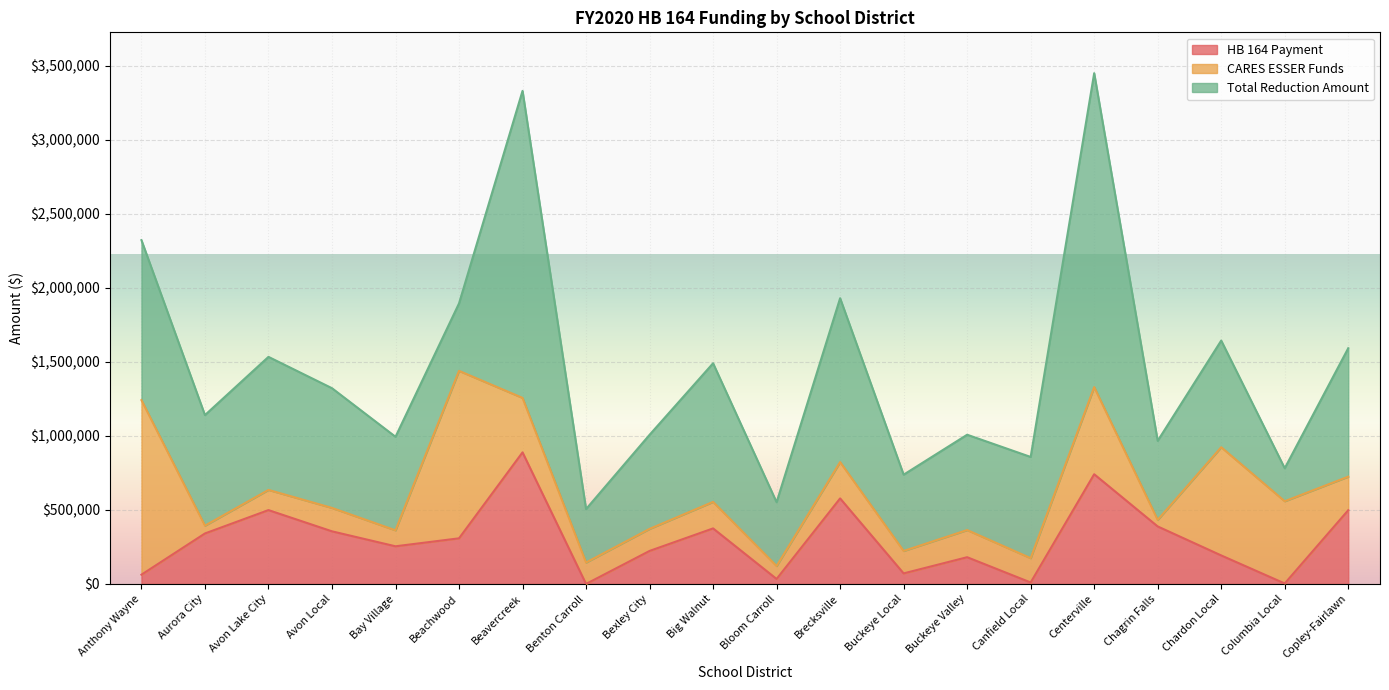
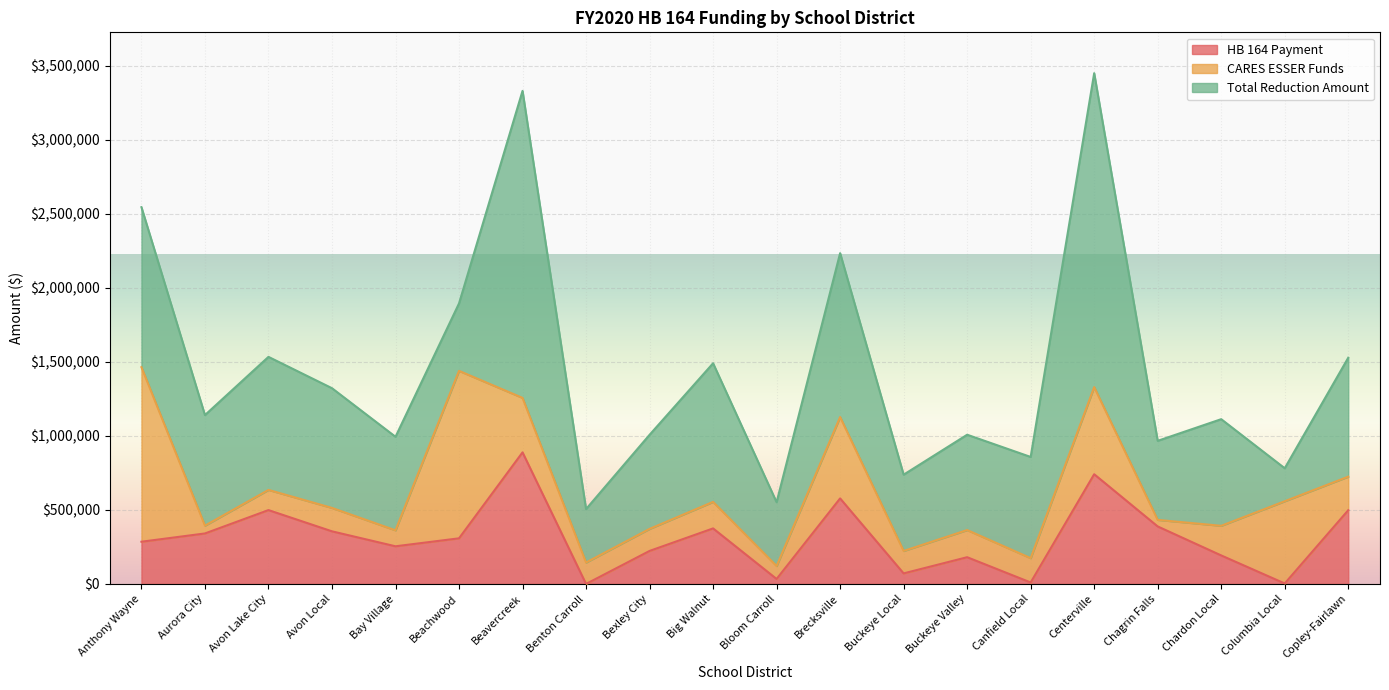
HB 164 Payment, Anthony Wayne: $60,000 -> $290,000
CARES ESSER Funds, Brecksville: $250,000 -> $550,000
CARES ESSER Funds, Chardon Local: $730,000 -> $200,000
Total Reduction Amount, Copley-Fairlawn: $870,000 -> $800,000
